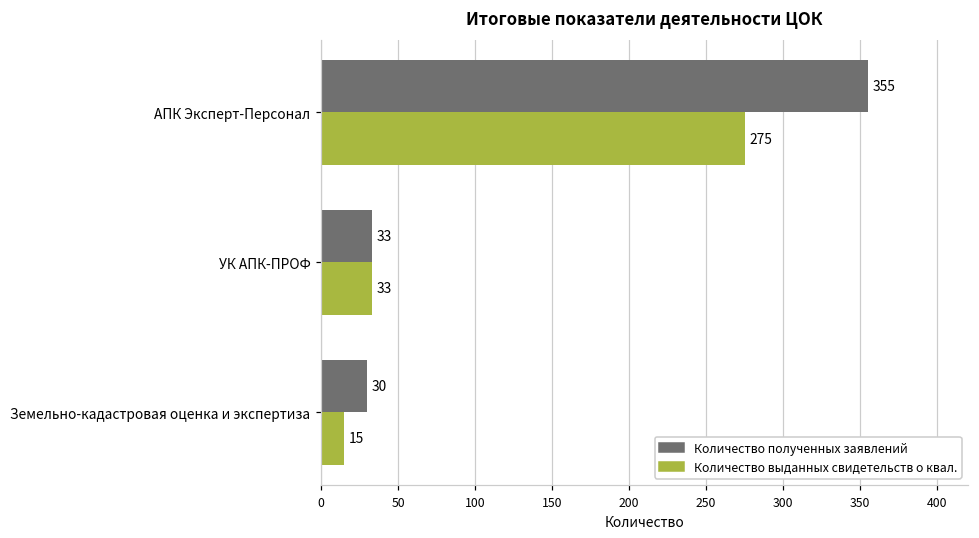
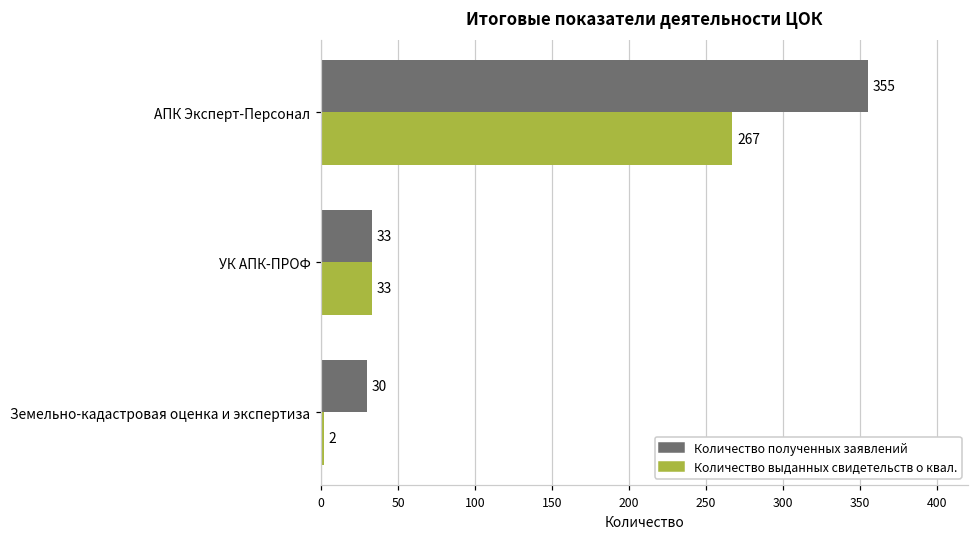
Количество выданных свидетельств о квал., АПК Эксперт-Персонал: 275 -> 267
Количество выданных свидетельств о квал., Земельно-кадастровая оценка и экспертиза: 15 -> 2
